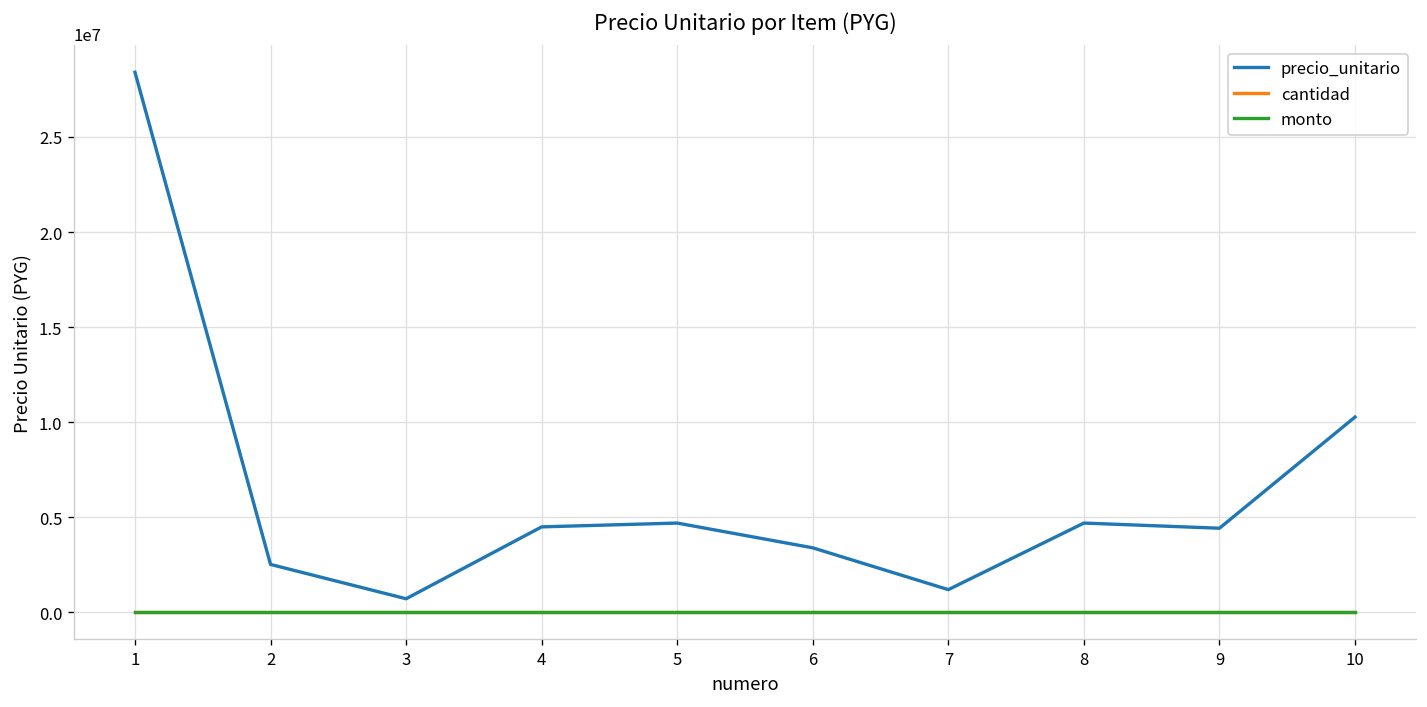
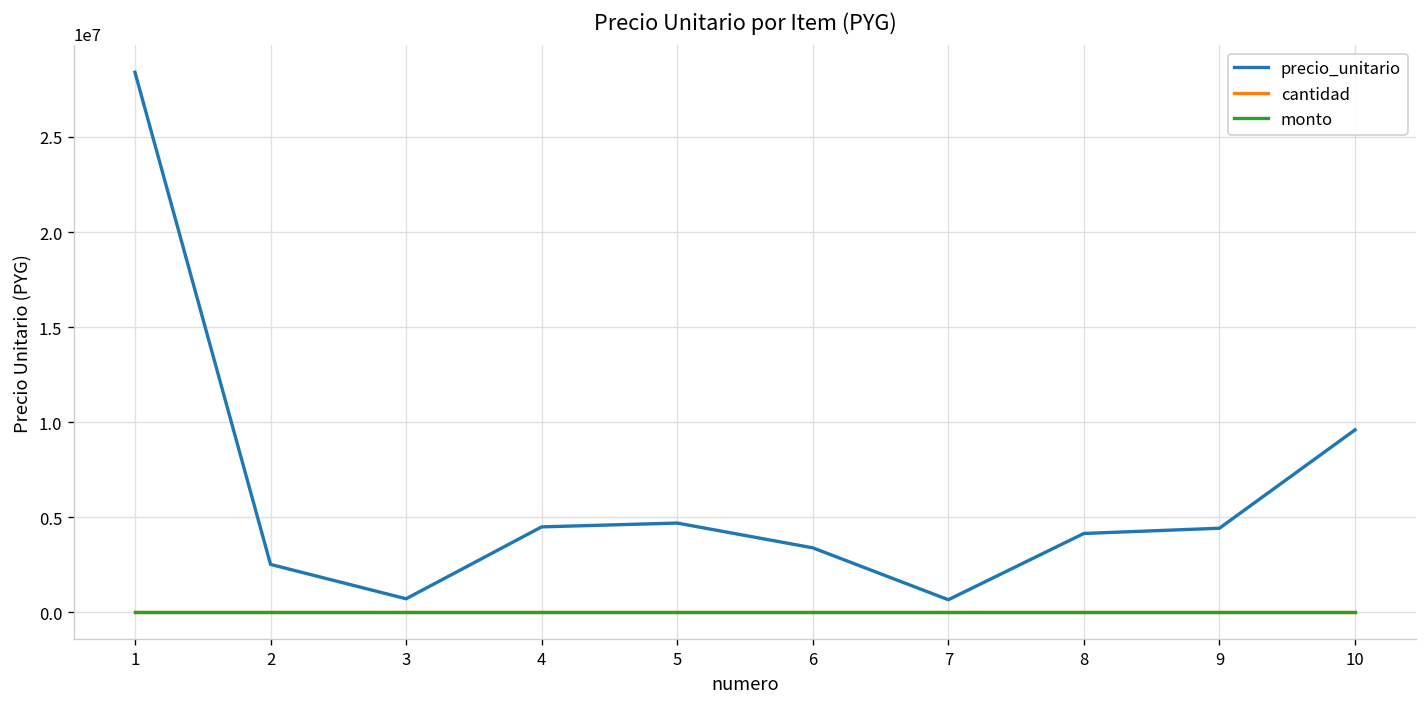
precio_unitario, 7: 1200000 -> 700000
precio_unitario, 8: 4700000 -> 4200000
precio_unitario, 10: 10300000 -> 9600000
